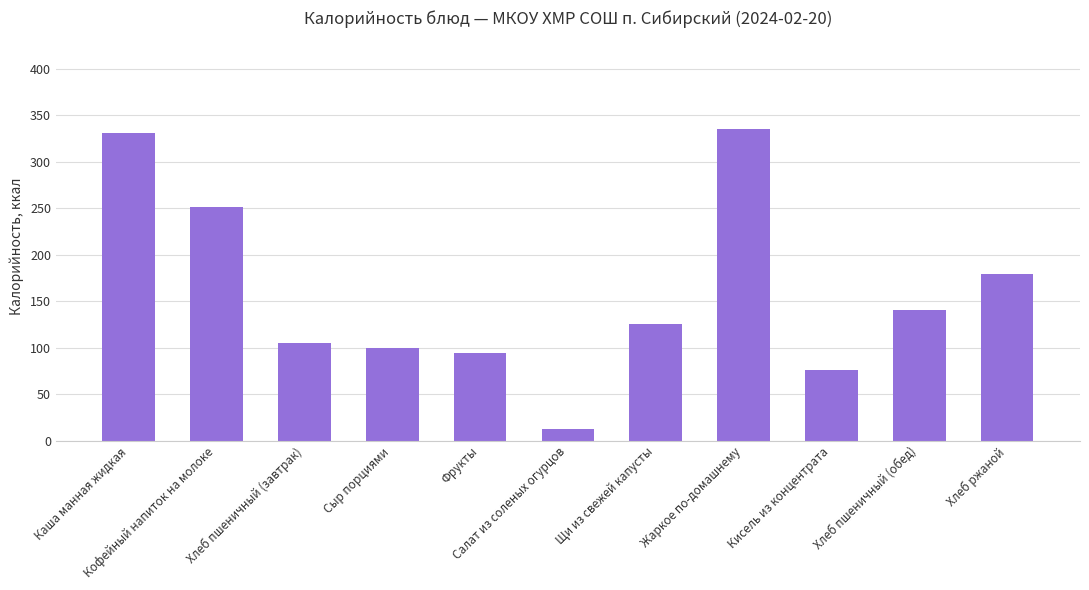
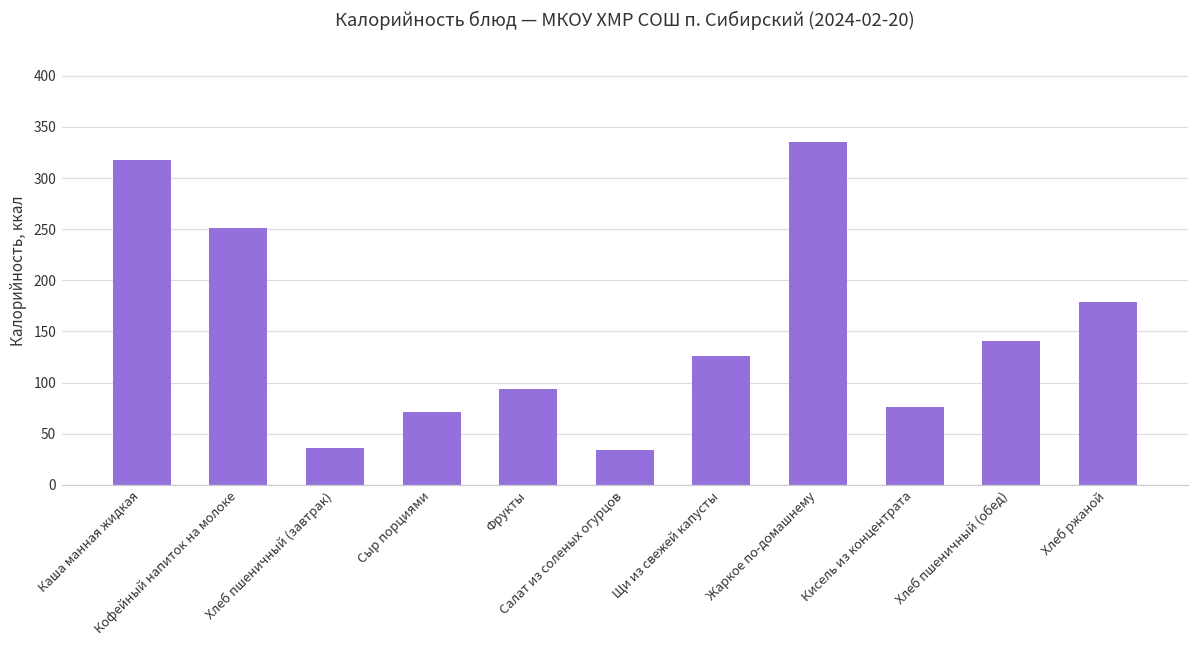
Каша манная жидкая: 330 -> 320
Хлеб пшеничный (завтрак): 110 -> 40
Сыр порциями: 100 -> 70
Салат из соленых огурцов: 10 -> 30
